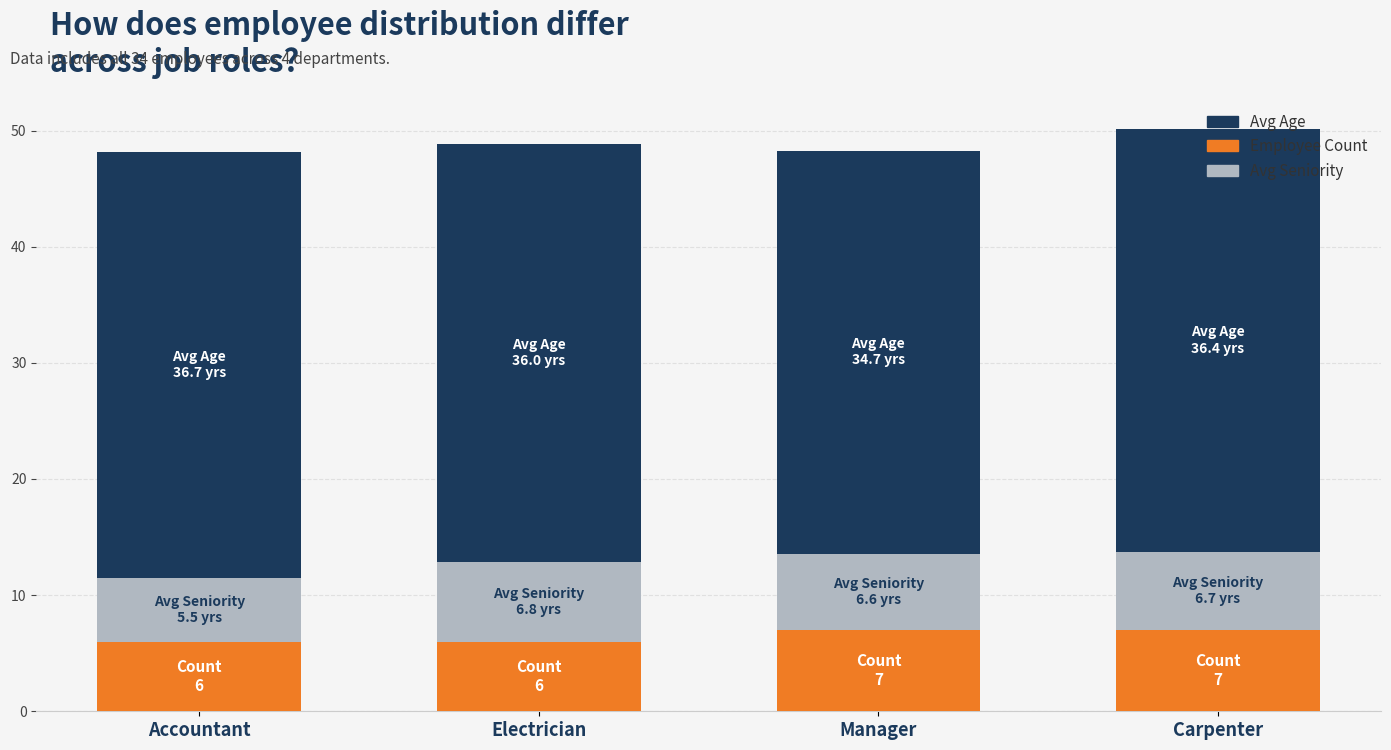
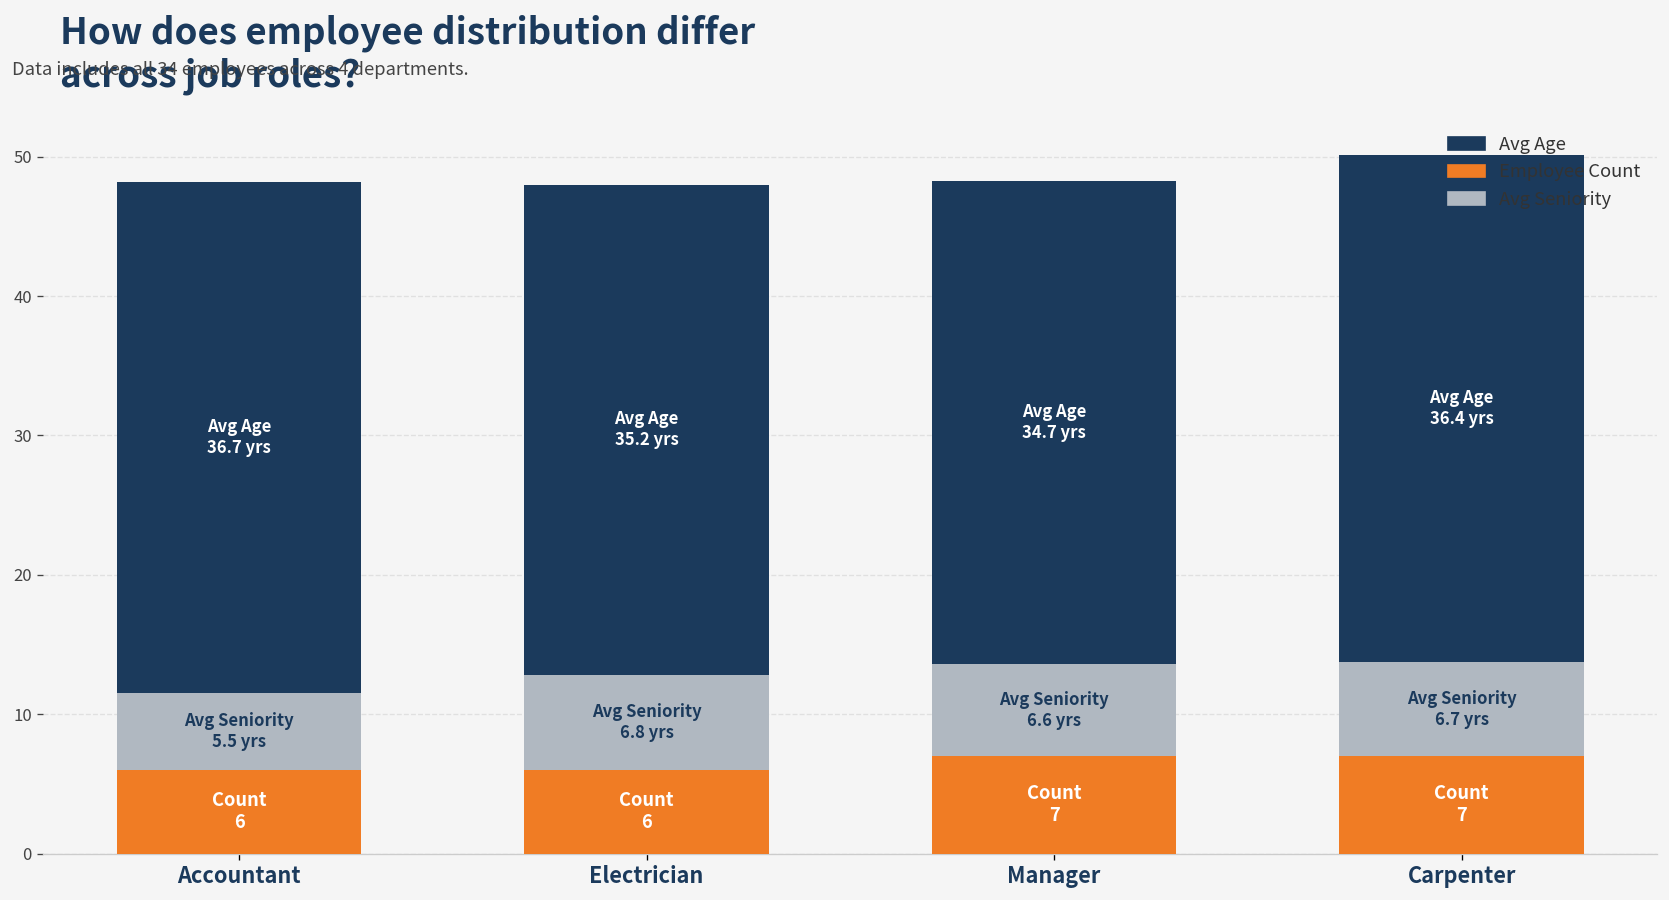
Avg Age, Electrician: 36.0 -> 35.2
